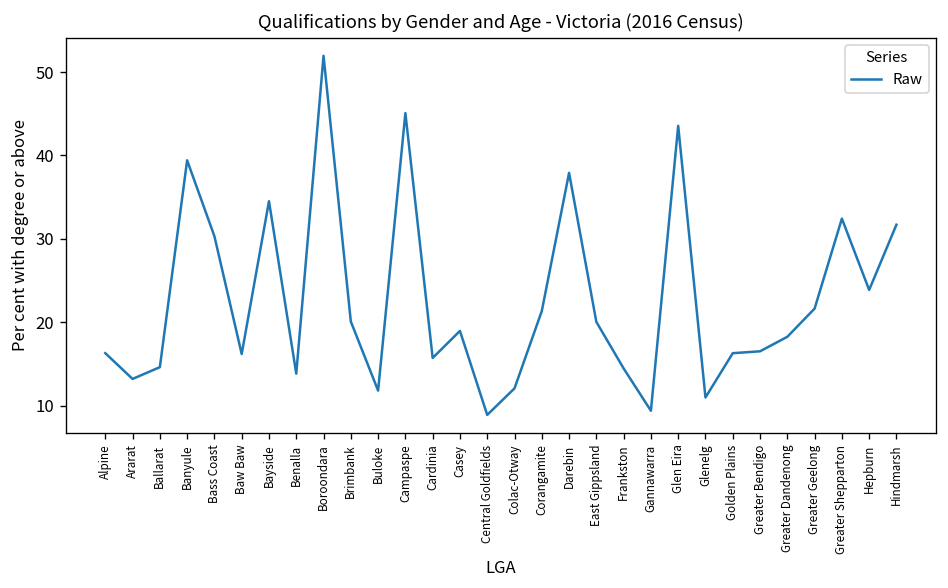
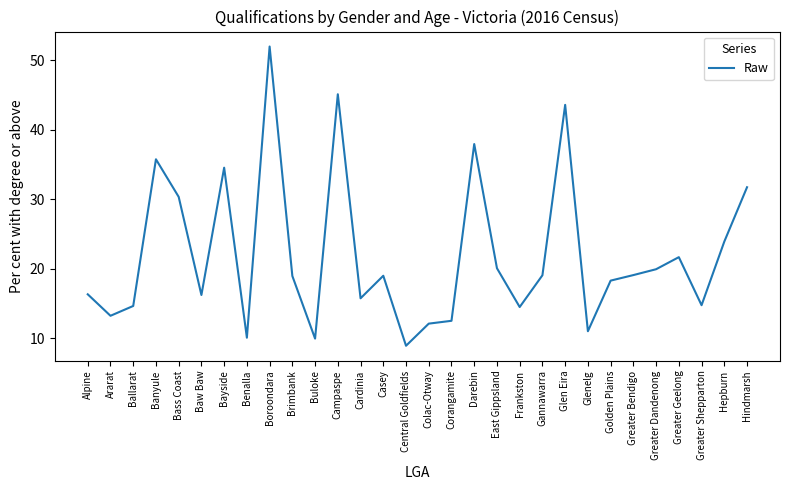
Banyule: 39 -> 36
Benalla: 14 -> 10
Brimbank: 20 -> 19
Buloke: 12 -> 10
Corangamite: 21 -> 12
Gannawarra: 9 -> 19
Golden Plains: 16 -> 18
Greater Bendigo: 17 -> 19
Greater Dandenong: 18 -> 20
Greater Shepparton: 32 -> 15
